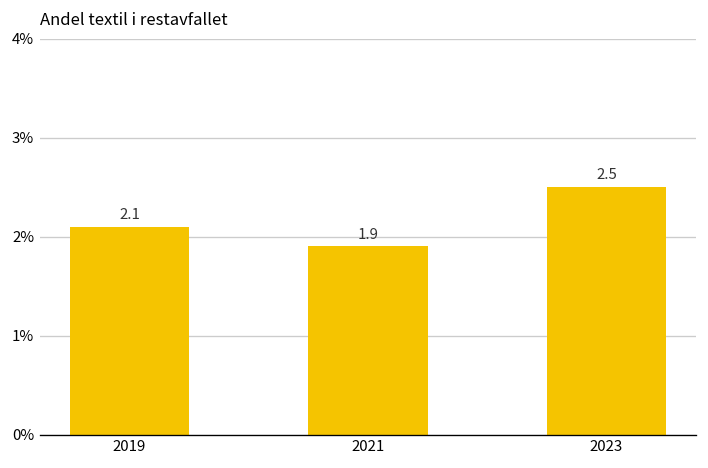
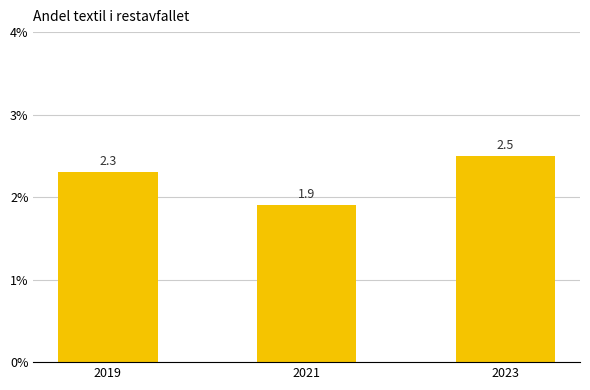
2019: 2.1 -> 2.3
